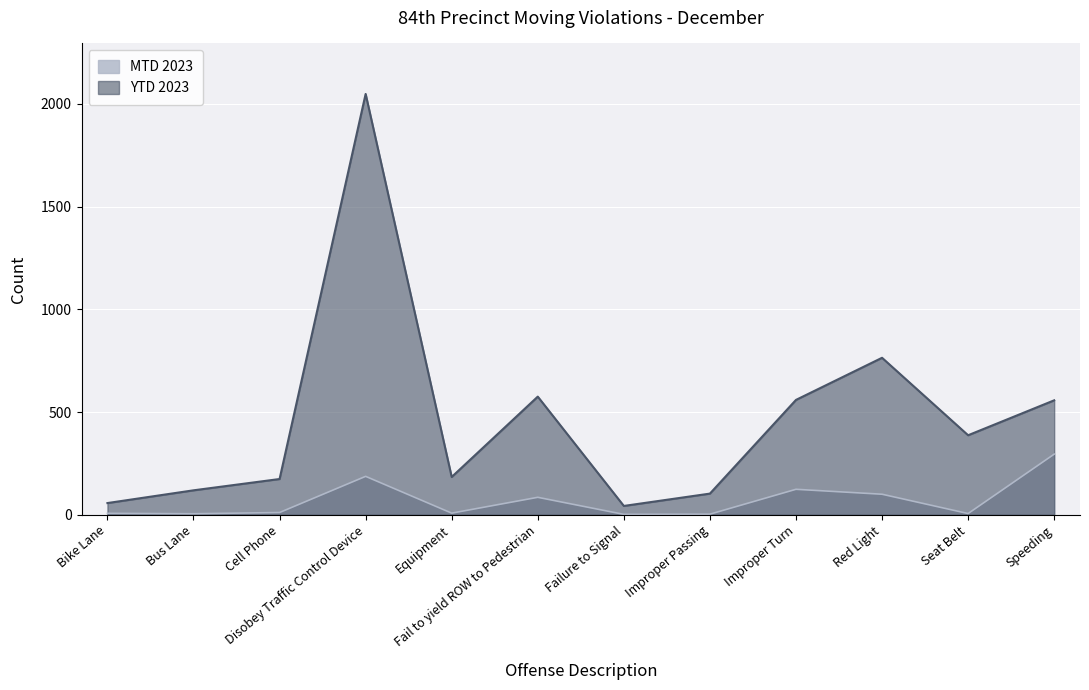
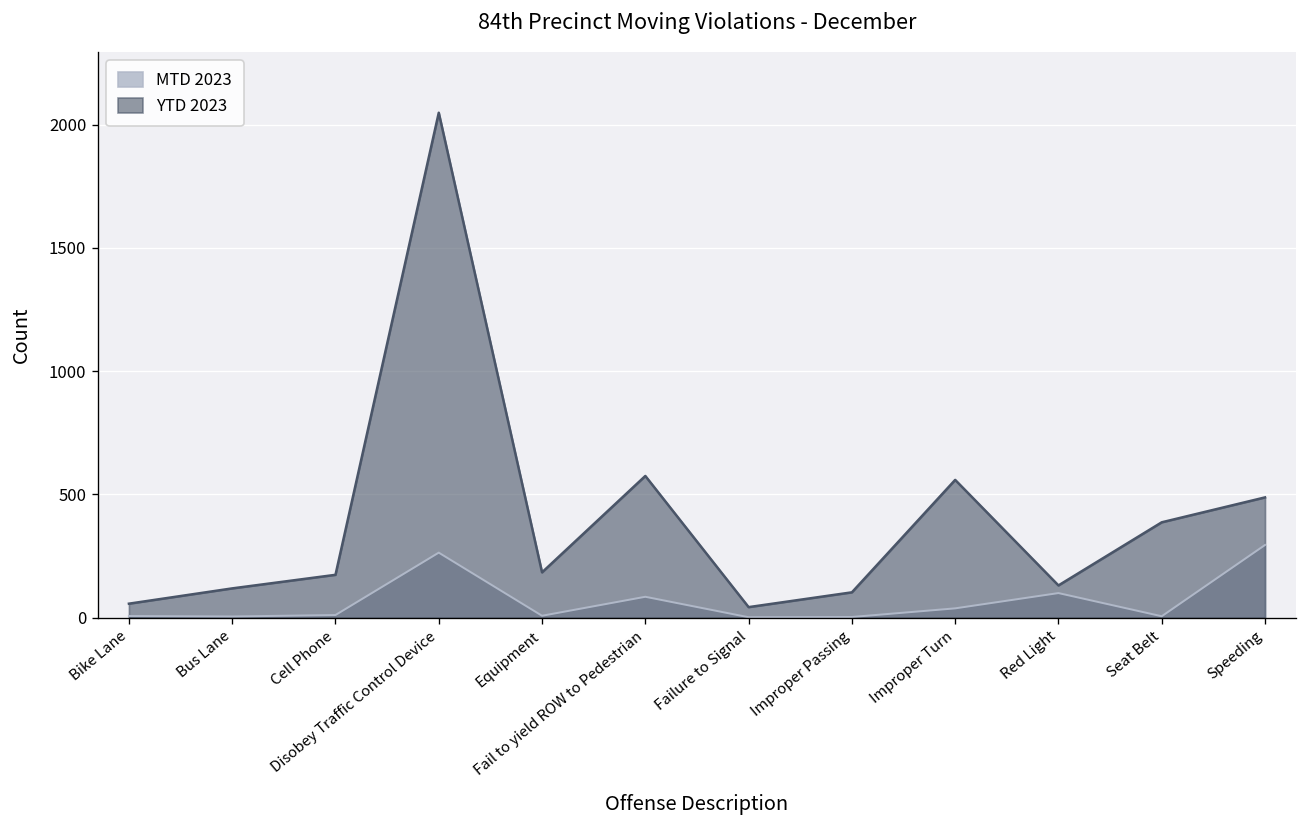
MTD 2023, Disobey Traffic Control Device: 190 -> 260
MTD 2023, Improper Turn: 120 -> 40
YTD 2023, Red Light: 760 -> 130
YTD 2023, Speeding: 560 -> 490
